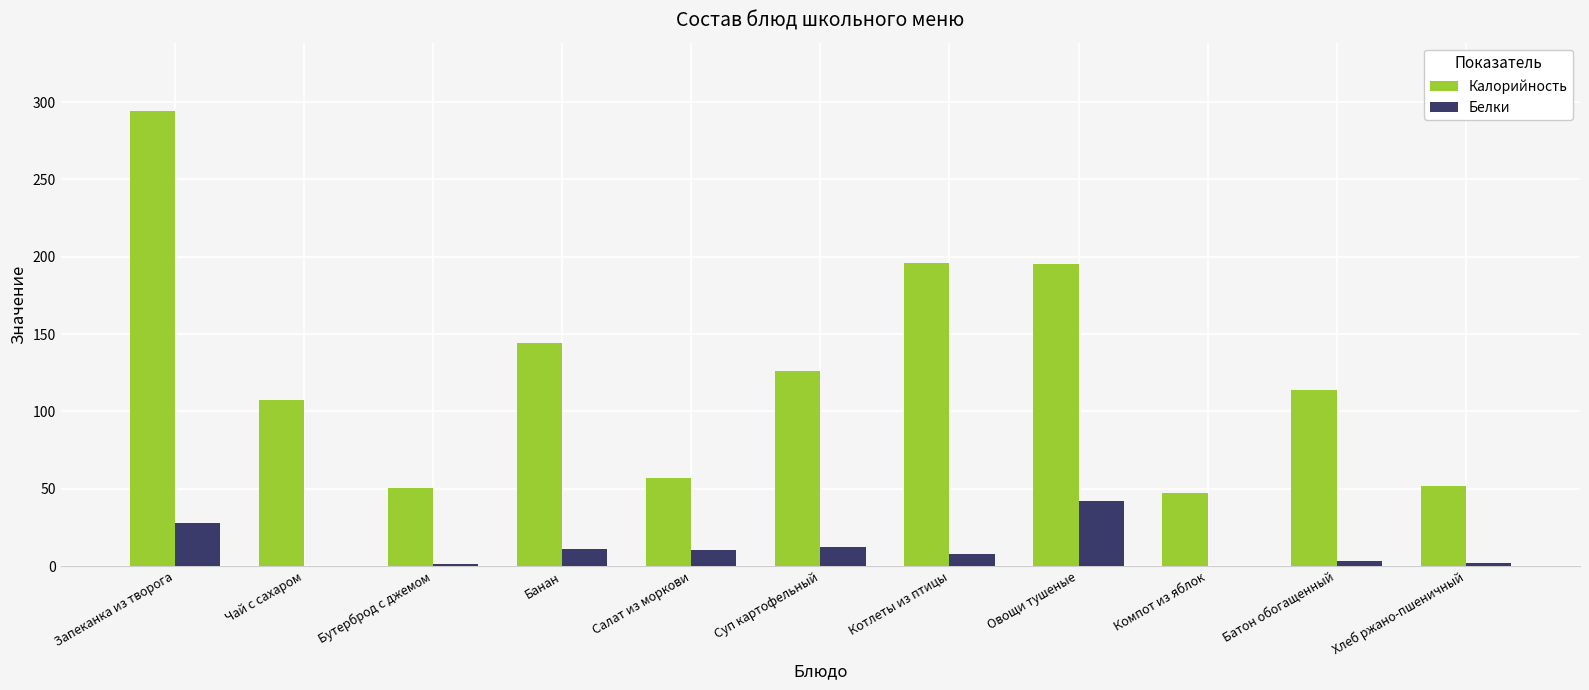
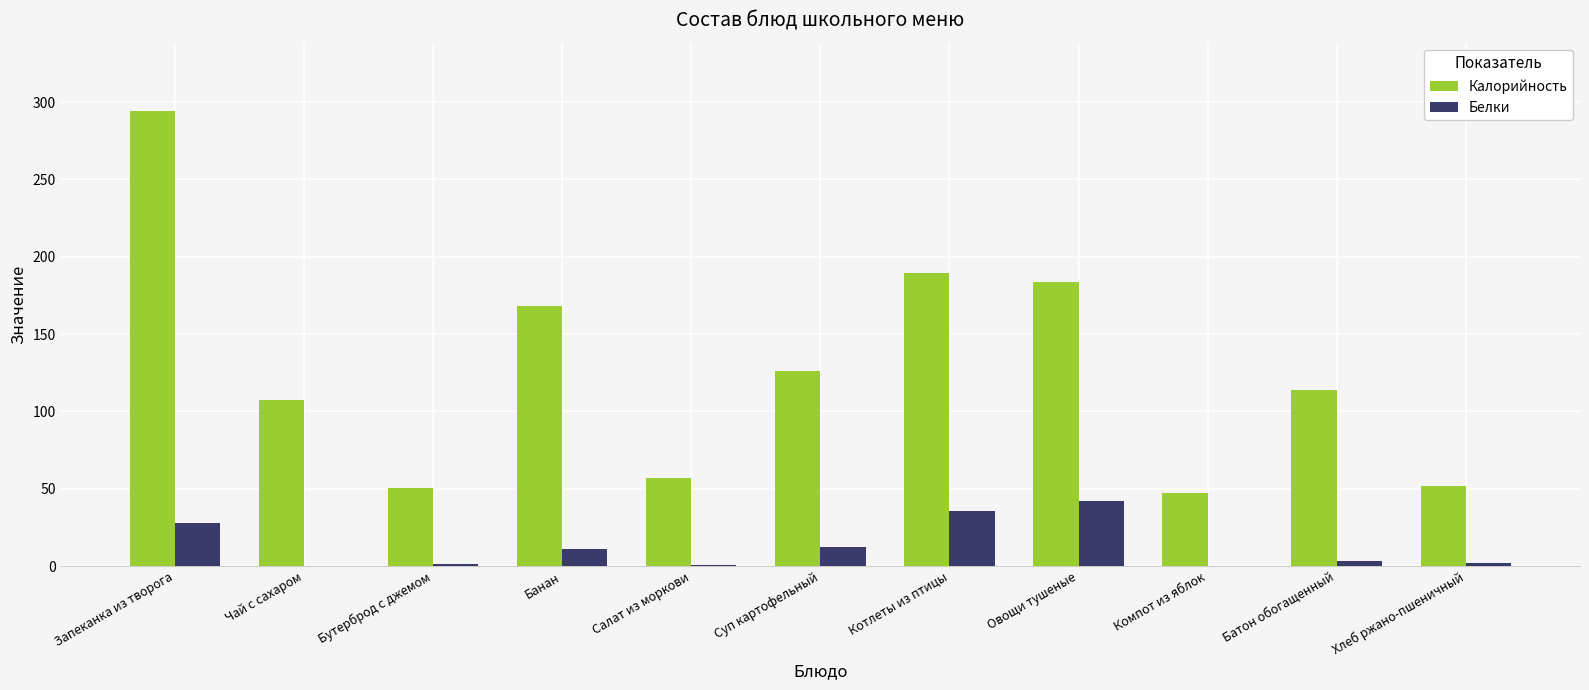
Калорийность, Банан: 144 -> 168
Белки, Салат из моркови: 10 -> 1
Калорийность, Котлеты из птицы: 196 -> 190
Белки, Котлеты из птицы: 8 -> 35
Калорийность, Овощи тушеные: 196 -> 183
